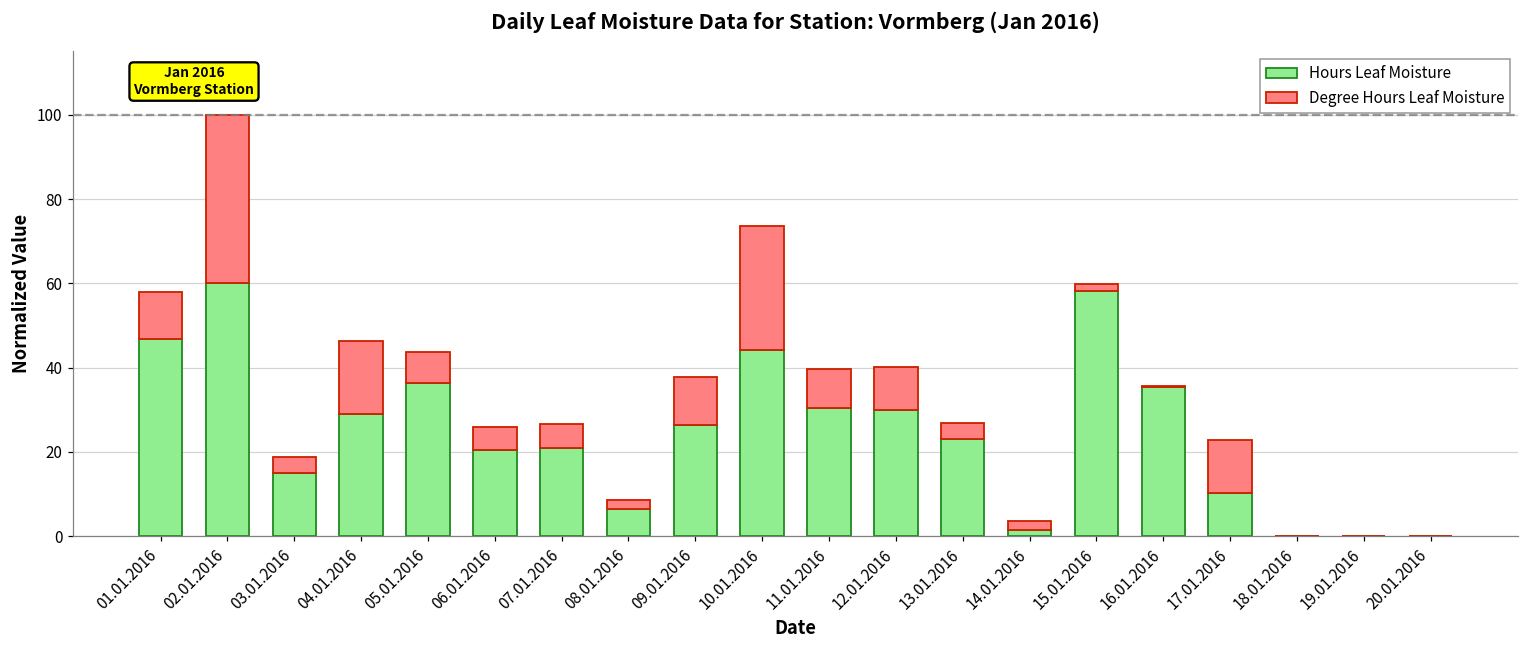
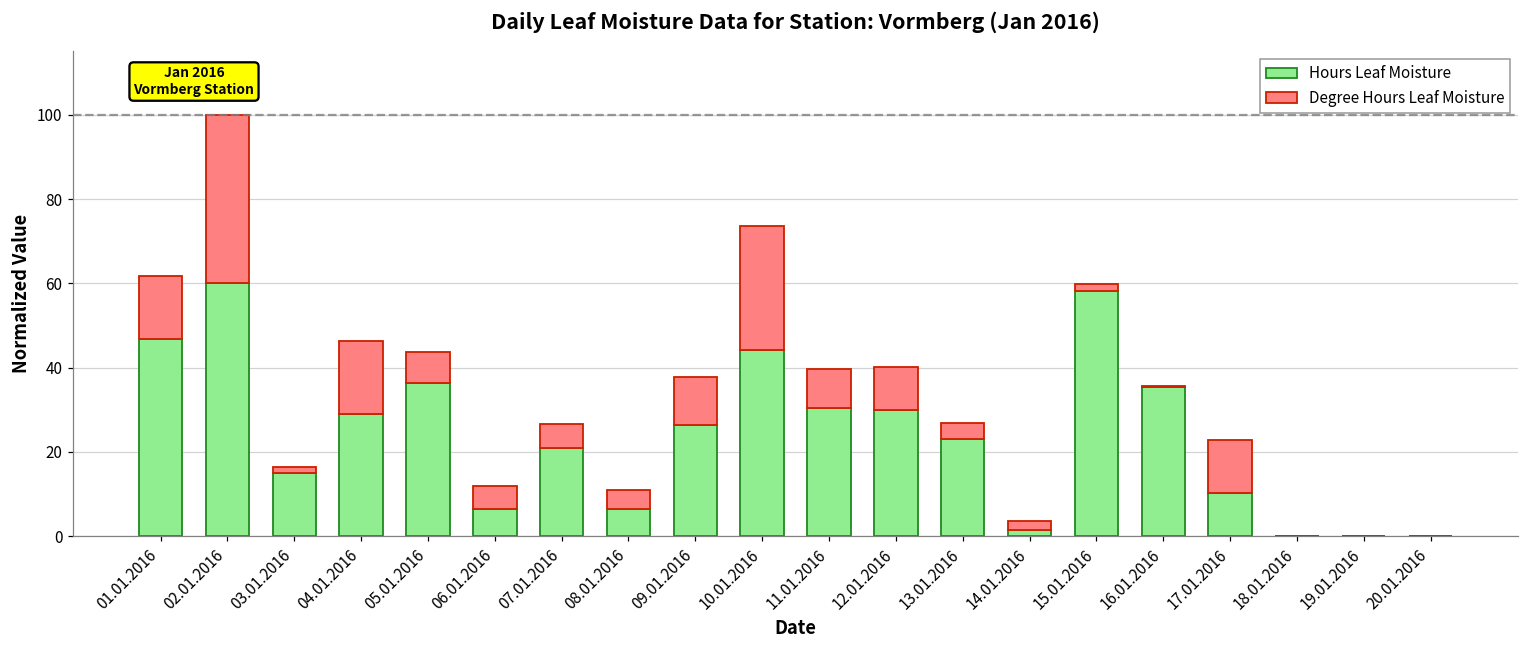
Degree Hours Leaf Moisture, 01.01.2016: 11 -> 15
Degree Hours Leaf Moisture, 03.01.2016: 4 -> 1
Hours Leaf Moisture, 06.01.2016: 20 -> 7
Degree Hours Leaf Moisture, 08.01.2016: 2 -> 5
